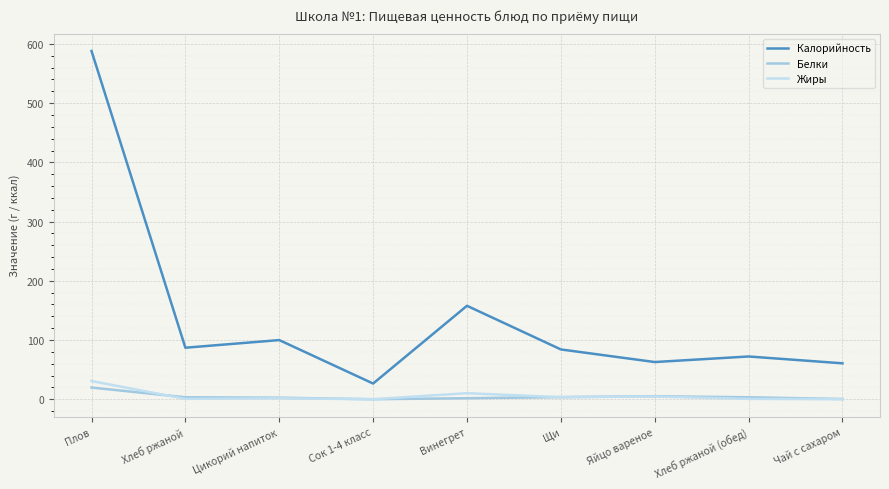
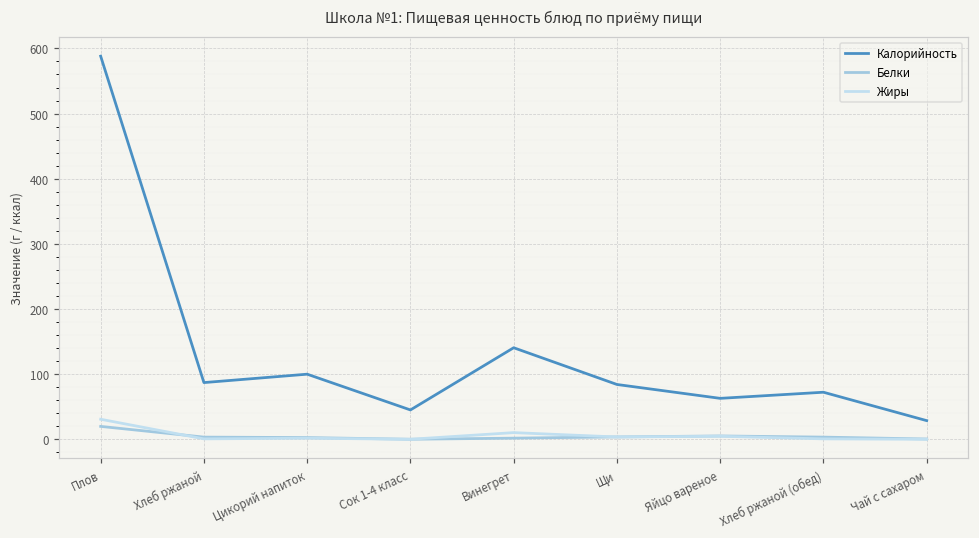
Калорийность, Сок 1-4 класс: 30 -> 50
Калорийность, Винегрет: 160 -> 140
Калорийность, Чай с сахаром: 60 -> 30
